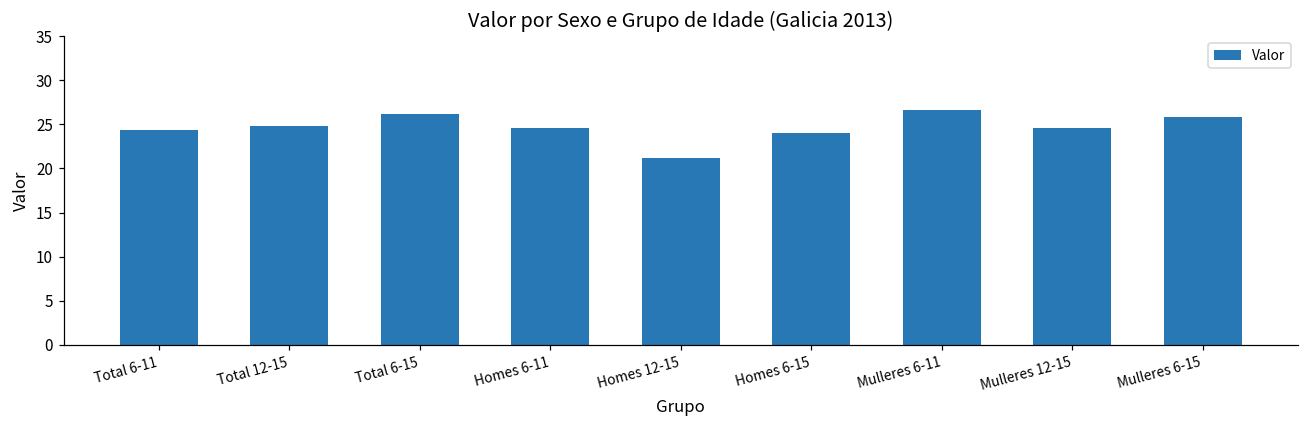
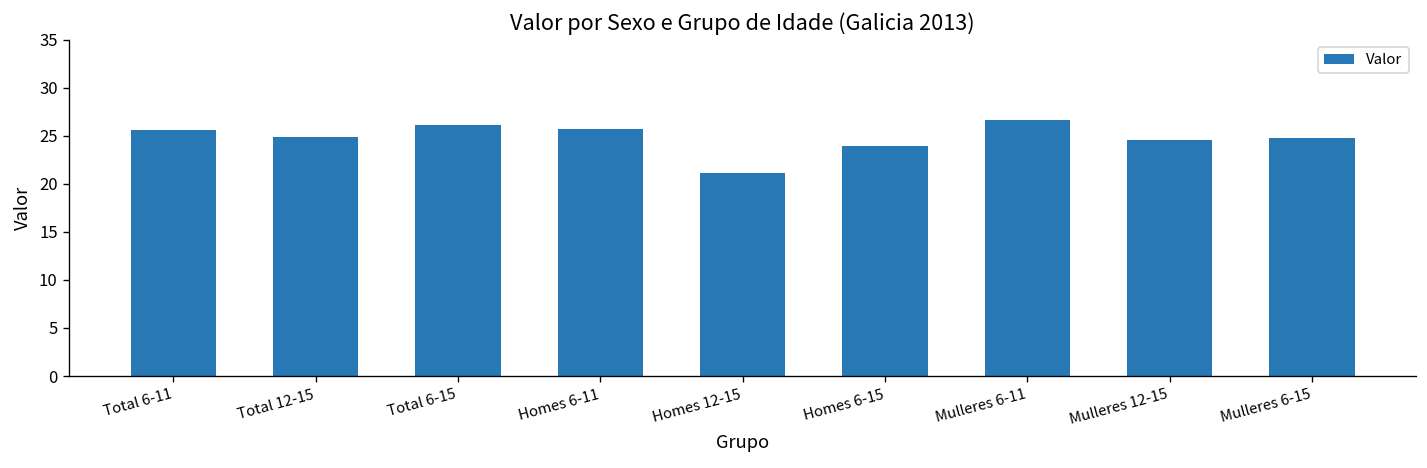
Total 6-11: 24 -> 26
Homes 6-11: 25 -> 26
Mulleres 6-15: 26 -> 25
